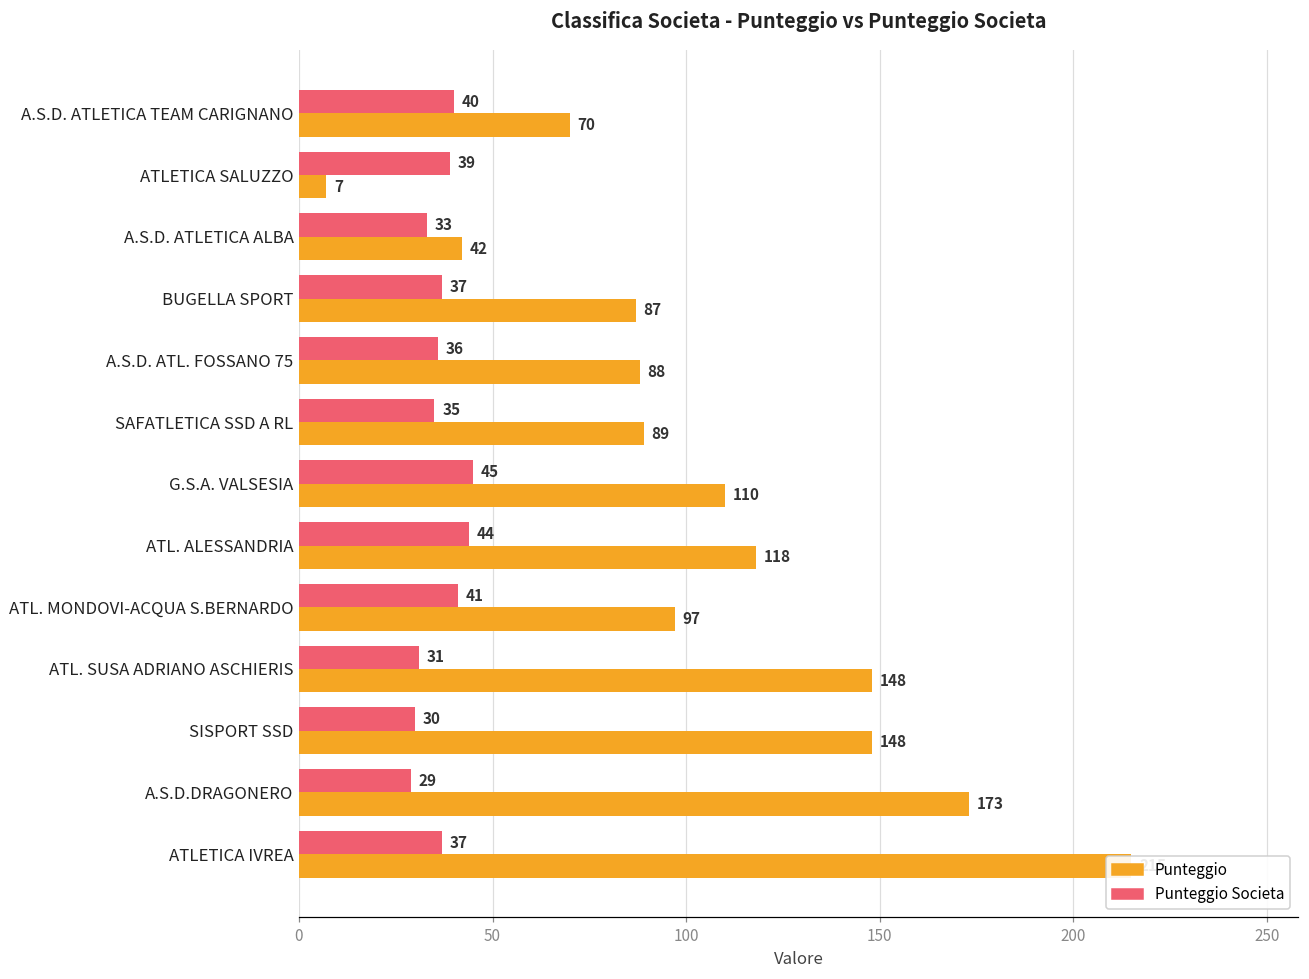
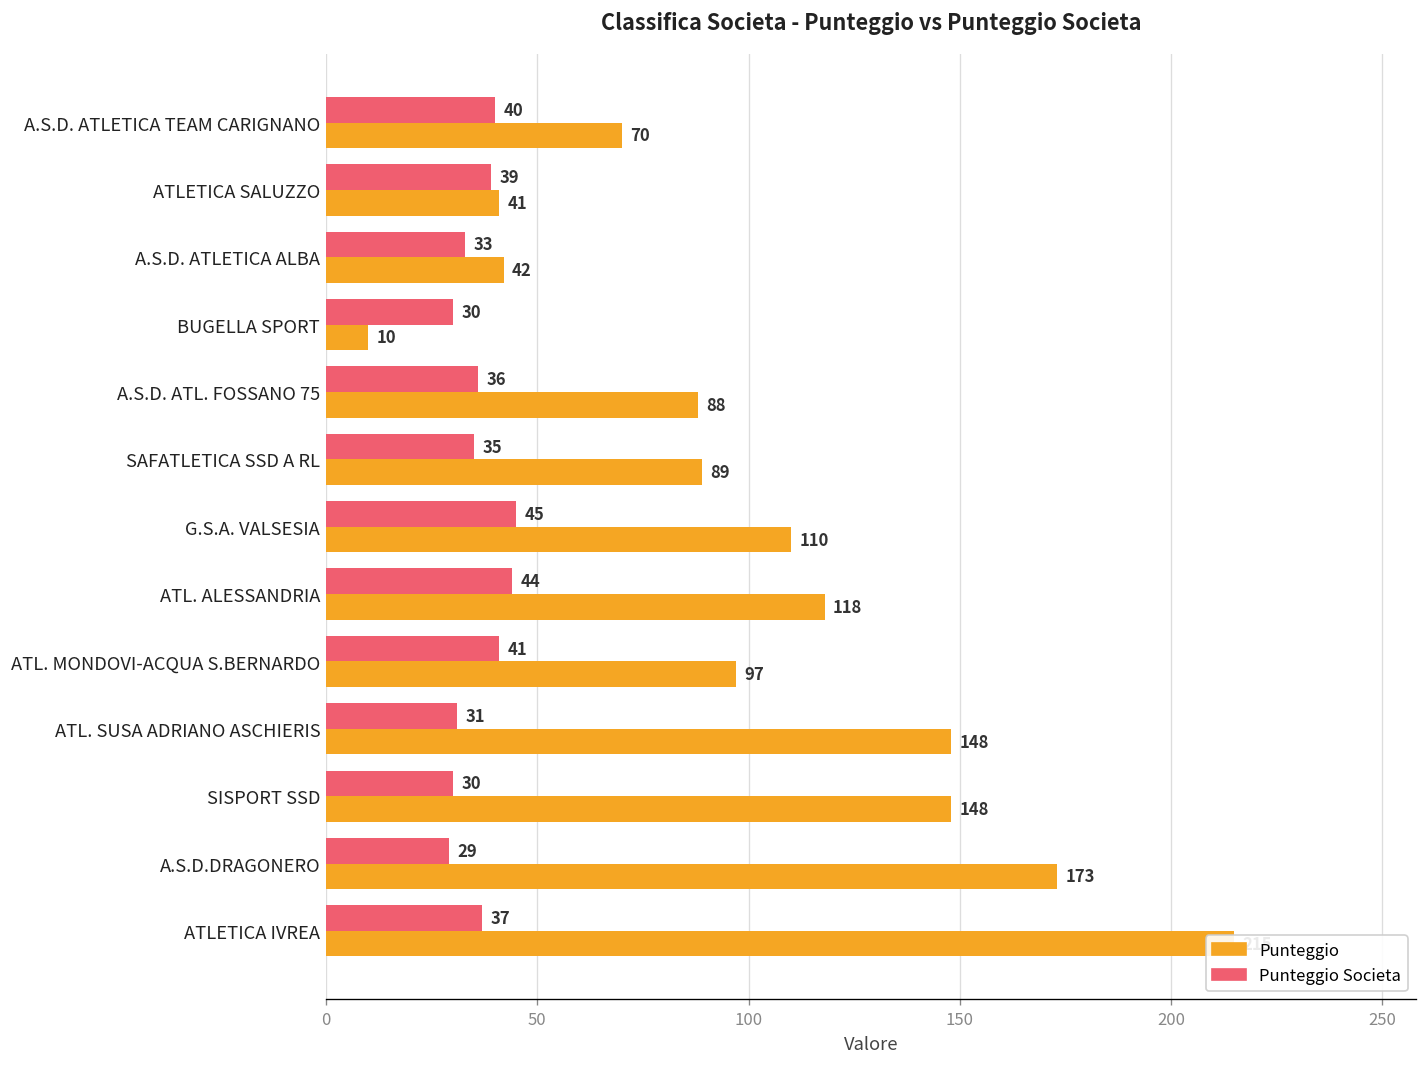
Punteggio, ATLETICA SALUZZO: 7 -> 41
Punteggio Societa, BUGELLA SPORT: 37 -> 30
Punteggio, BUGELLA SPORT: 87 -> 10
